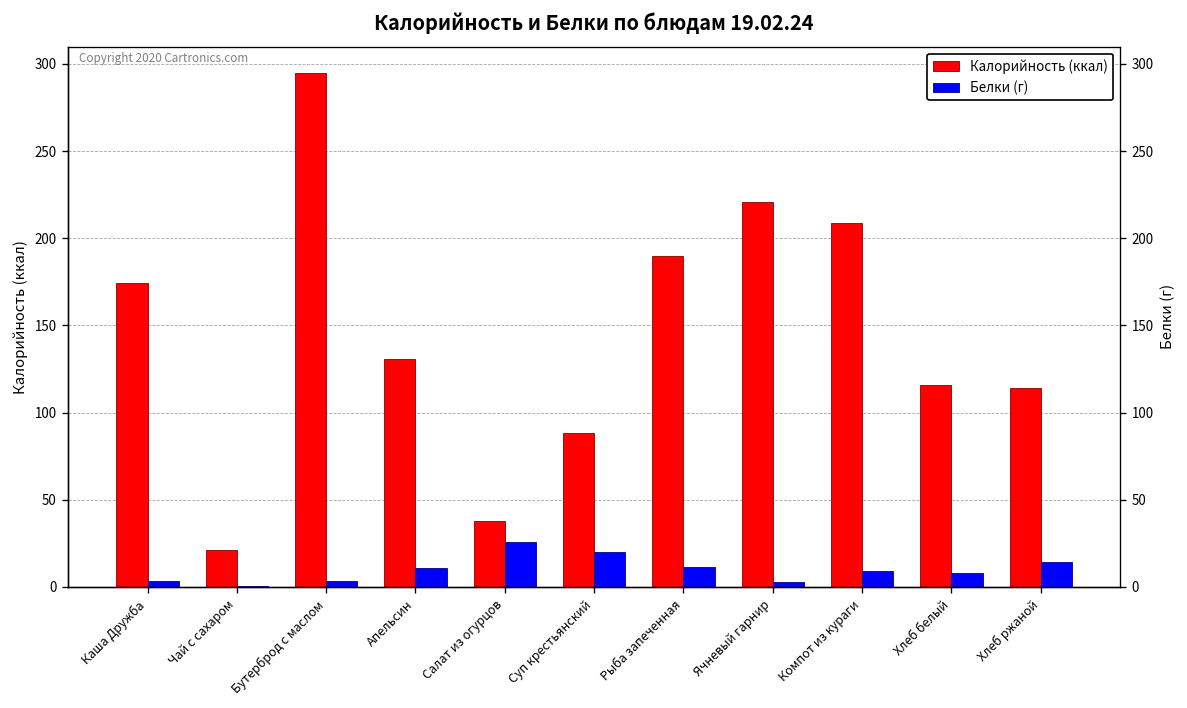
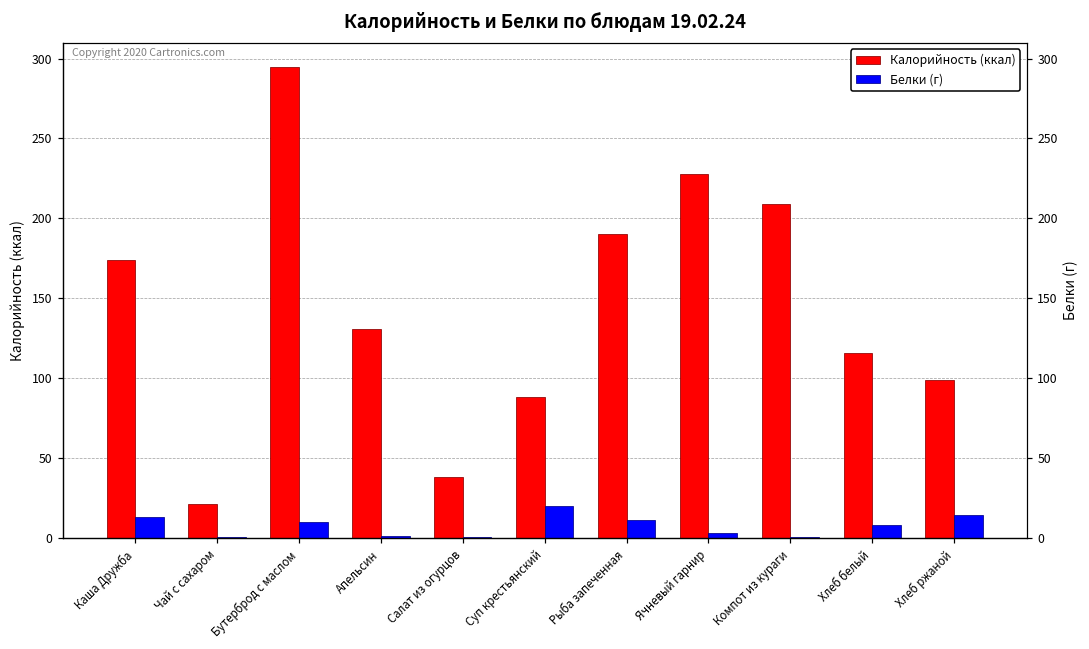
Белки (г), Каша Дружба: 3 -> 13
Белки (г), Бутерброд с маслом: 3 -> 10
Белки (г), Апельсин: 11 -> 1
Белки (г), Салат из огурцов: 26 -> 1
Калорийность (ккал), Ячневый гарнир: 221 -> 228
Белки (г), Компот из кураги: 9 -> 1
Калорийность (ккал), Хлеб ржаной: 114 -> 99
